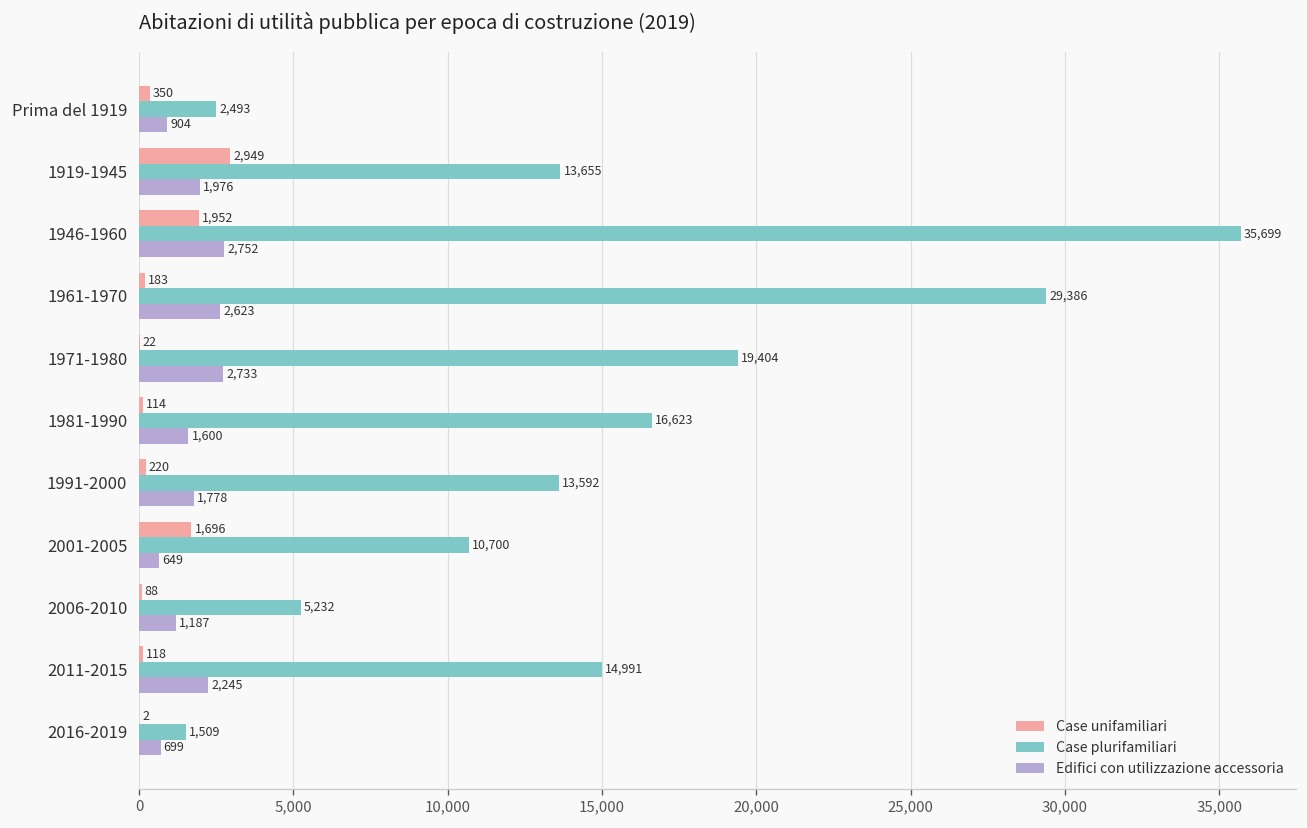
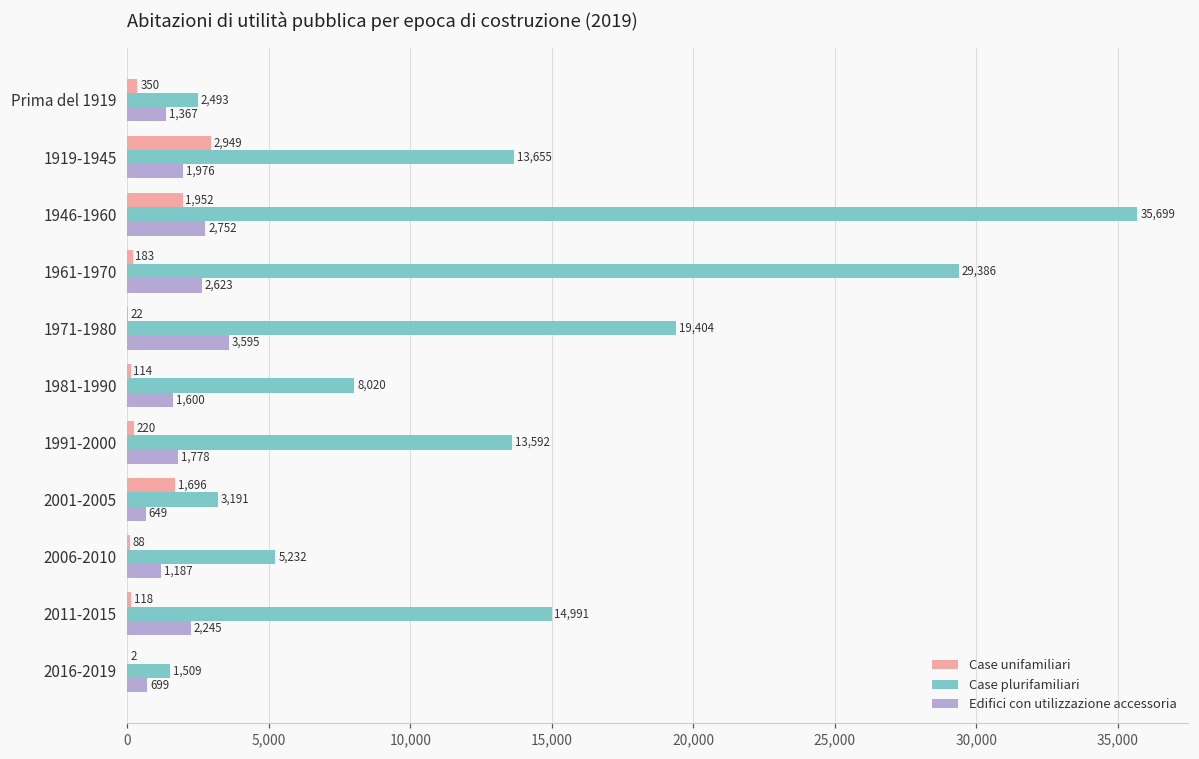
Edifici con utilizzazione accessoria, Prima del 1919: 904 -> 1,367
Edifici con utilizzazione accessoria, 1971-1980: 2,733 -> 3,595
Case plurifamiliari, 1981-1990: 16,623 -> 8,020
Case plurifamiliari, 2001-2005: 10,700 -> 3,191
